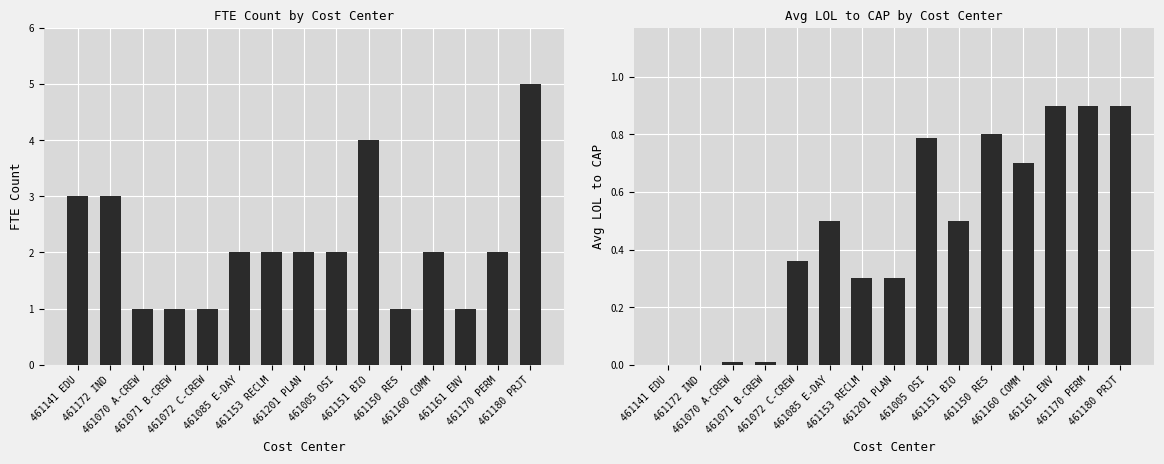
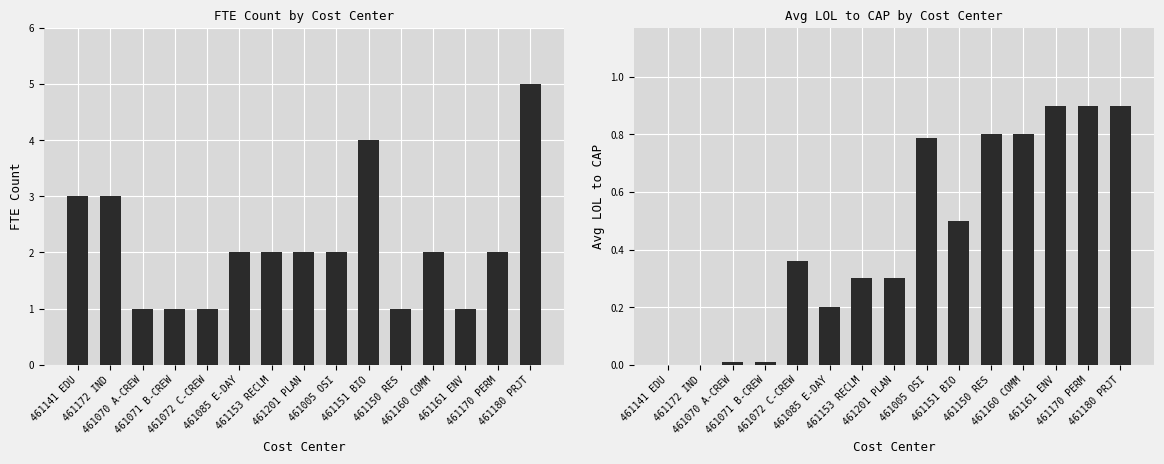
Avg LOL to CAP by Cost Center, 461085 E-DAY: 0.5 -> 0.2
Avg LOL to CAP by Cost Center, 461160 COMM: 0.7 -> 0.8
